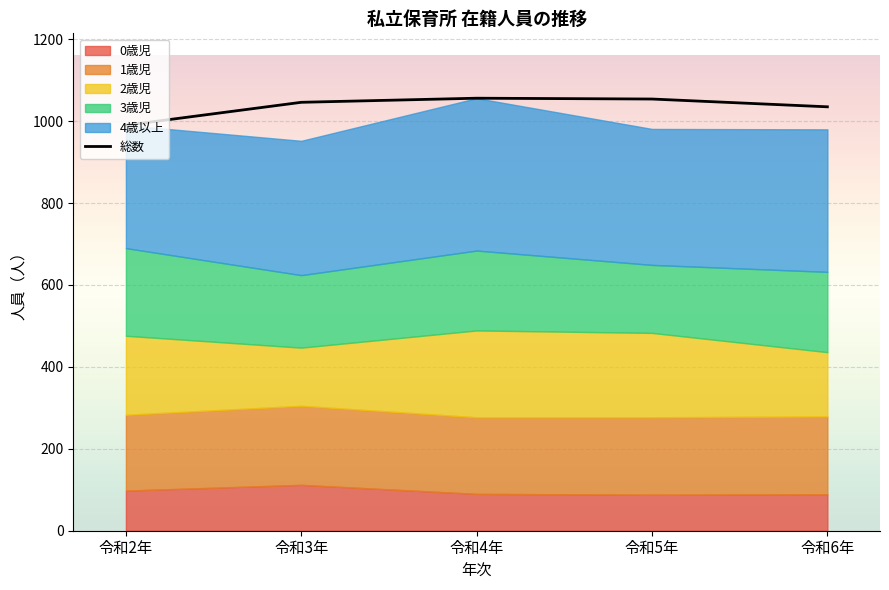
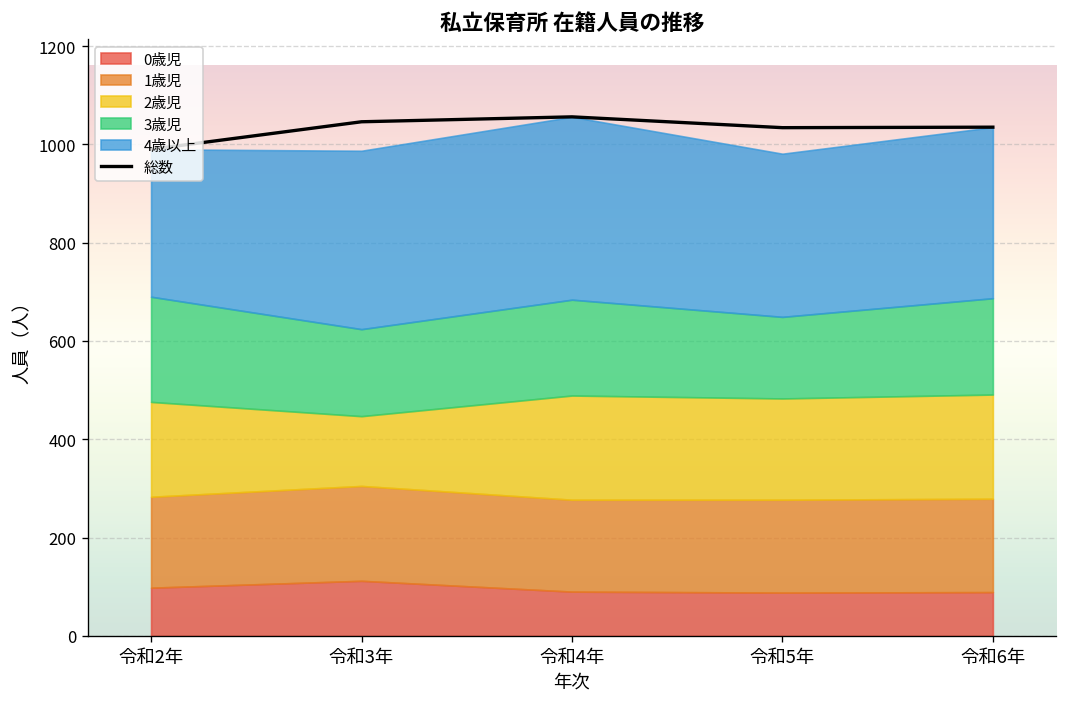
4歳以上, 令和3年: 330 -> 360
総数, 令和5年: 1050 -> 1030
2歳児, 令和6年: 160 -> 210
